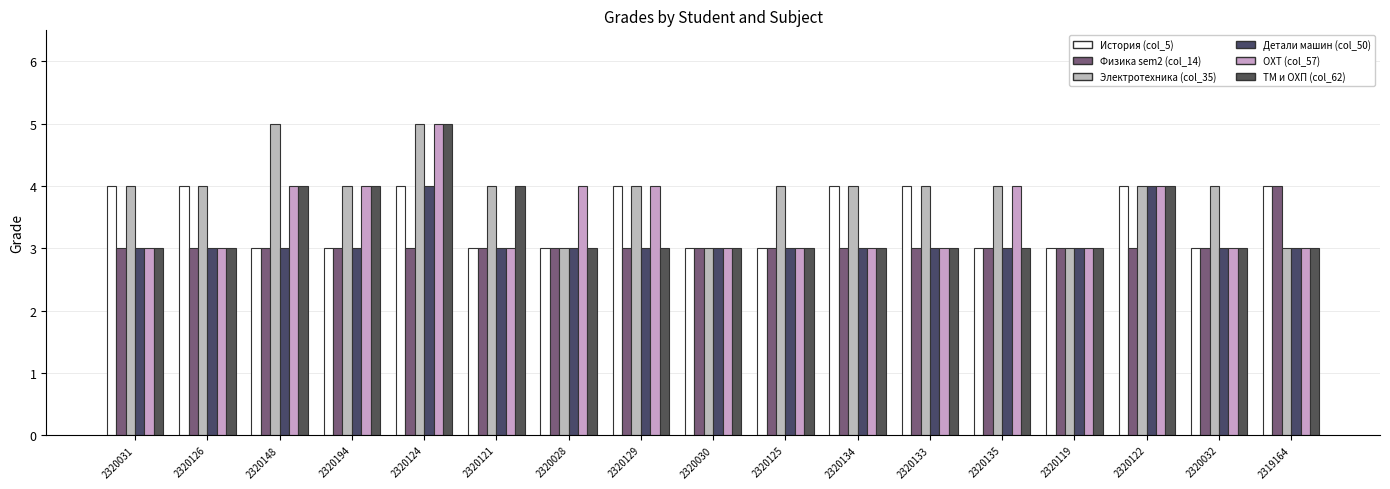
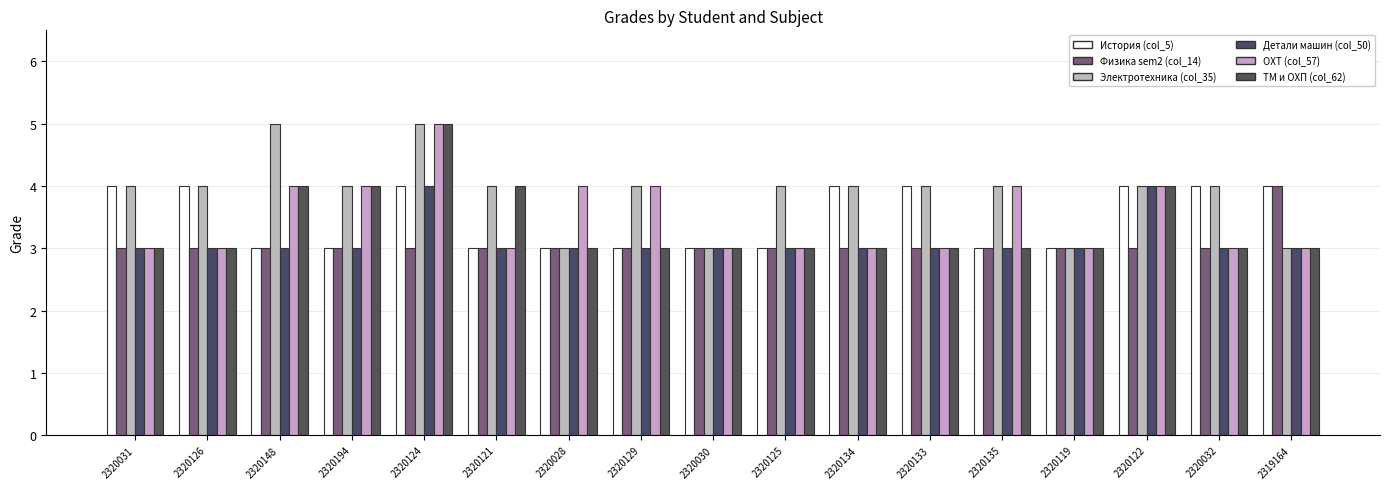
История (col_5), 2320129: 4 -> 3
История (col_5), 2320032: 3 -> 4
